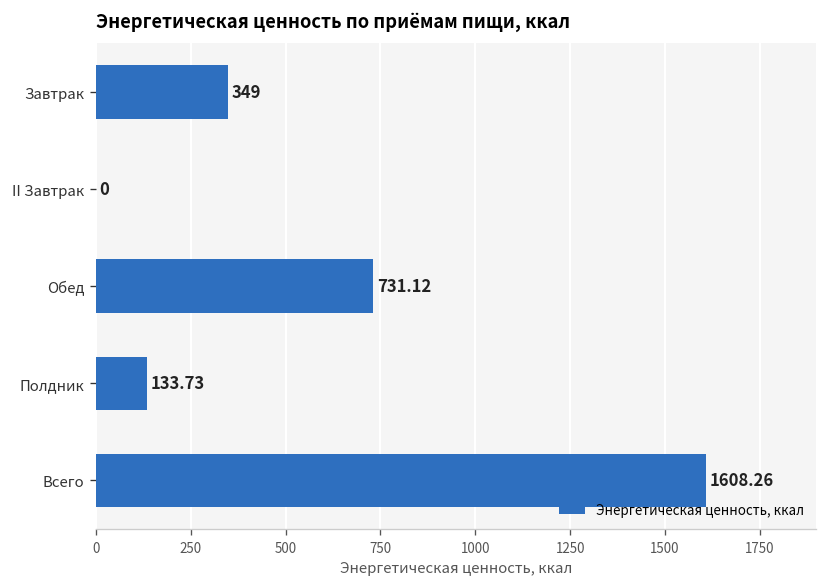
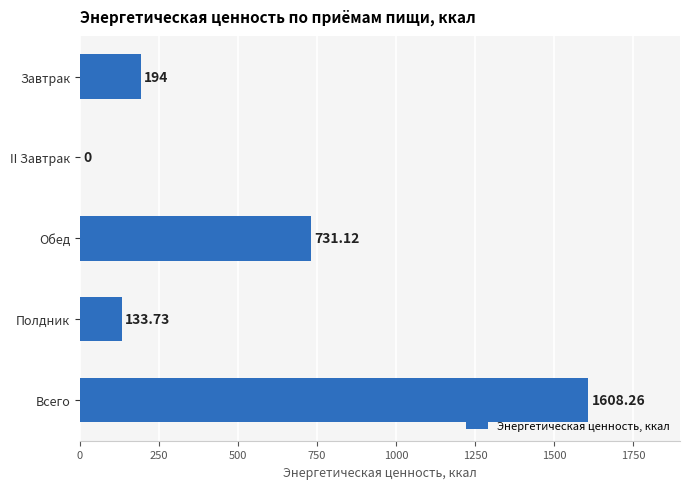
Завтрак: 349 -> 194
